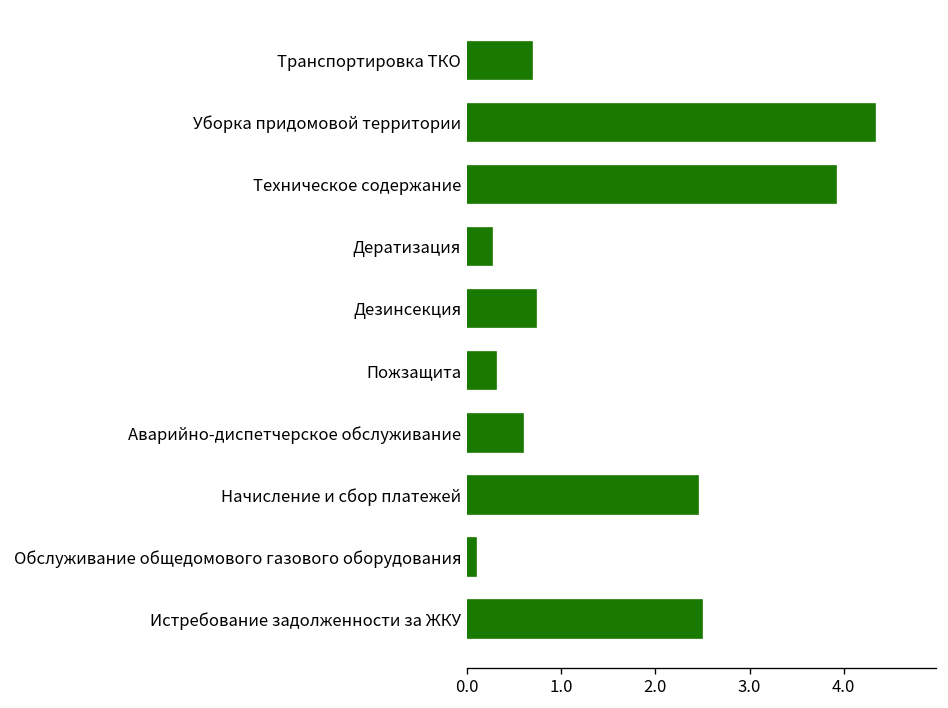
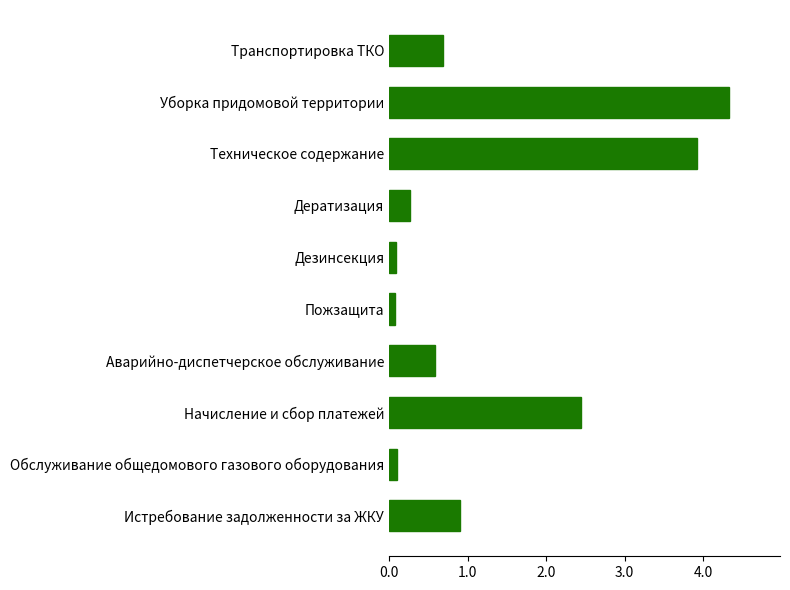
Дезинсекция: 0.7 -> 0.1
Пожзащита: 0.3 -> 0.1
Истребование задолженности за ЖКУ: 2.5 -> 0.9
